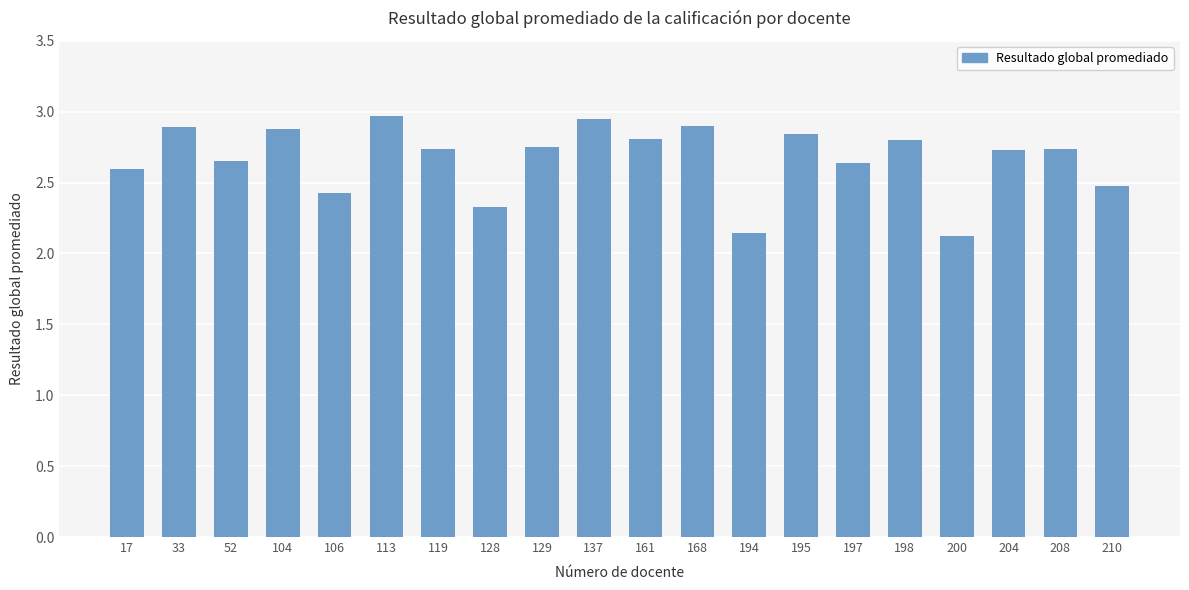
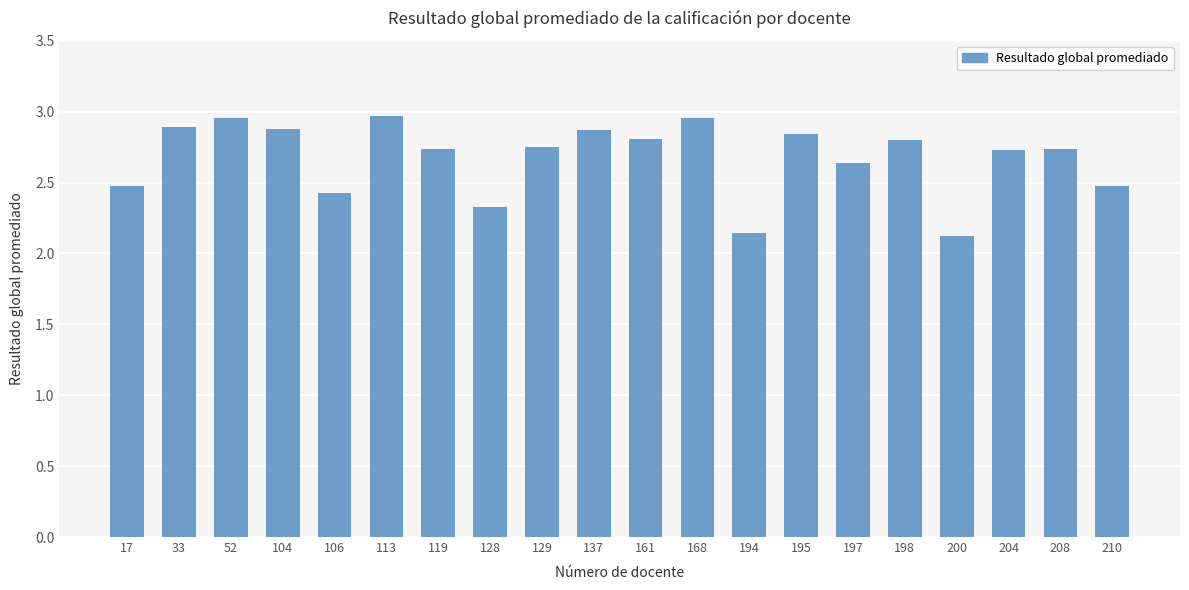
17: 2.59 -> 2.47
52: 2.66 -> 2.96
137: 2.95 -> 2.87
168: 2.90 -> 2.96
